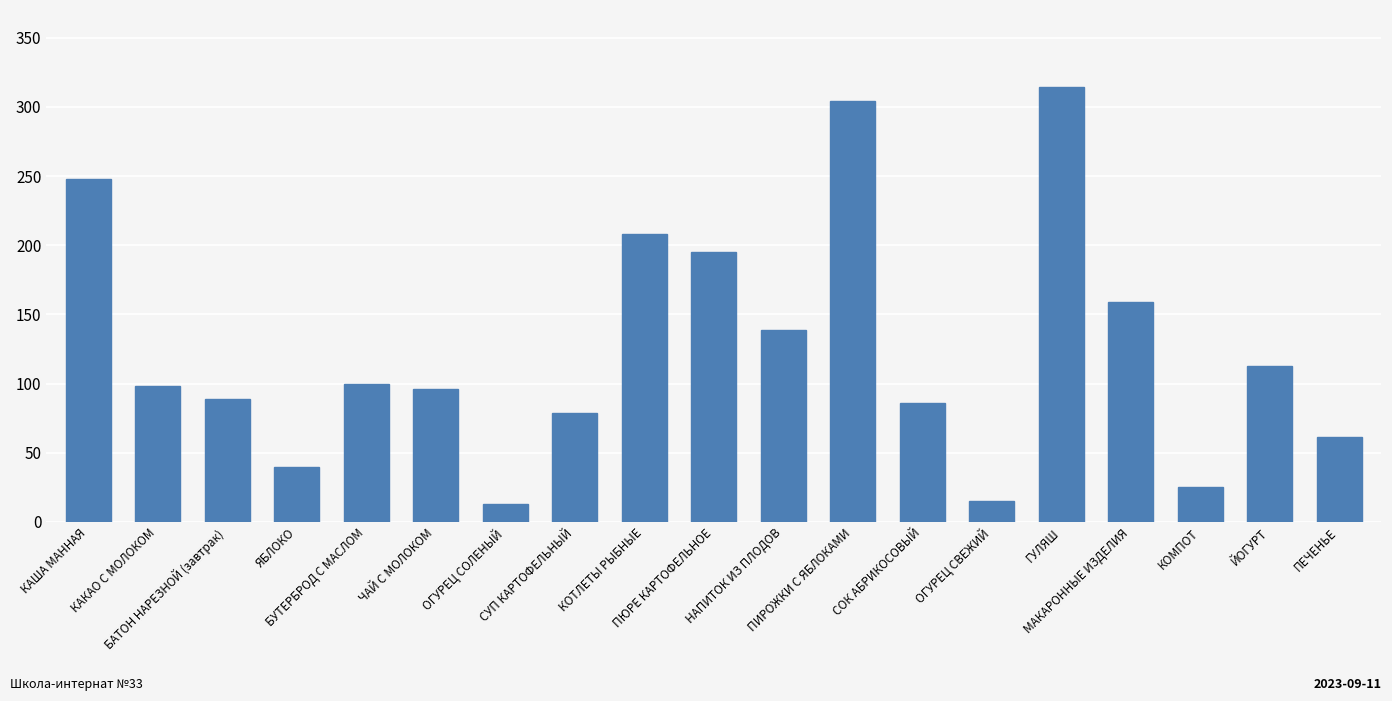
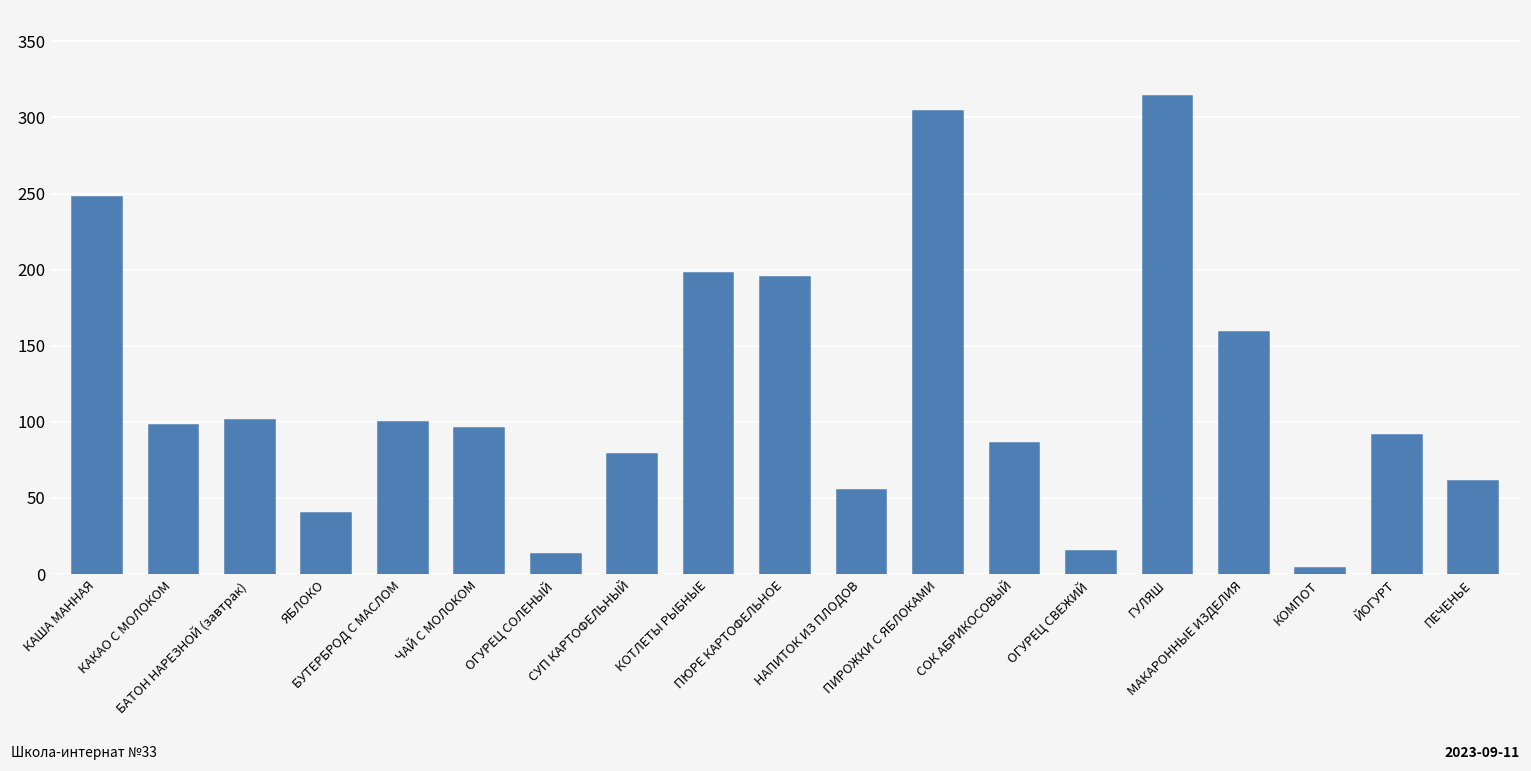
БАТОН НАРЕЗНОЙ (завтрак): 89 -> 101
КОТЛЕТЫ РЫБНЫЕ: 208 -> 198
НАПИТОК ИЗ ПЛОДОВ: 139 -> 55
КОМПОТ: 25 -> 4
ЙОГУРТ: 113 -> 91
